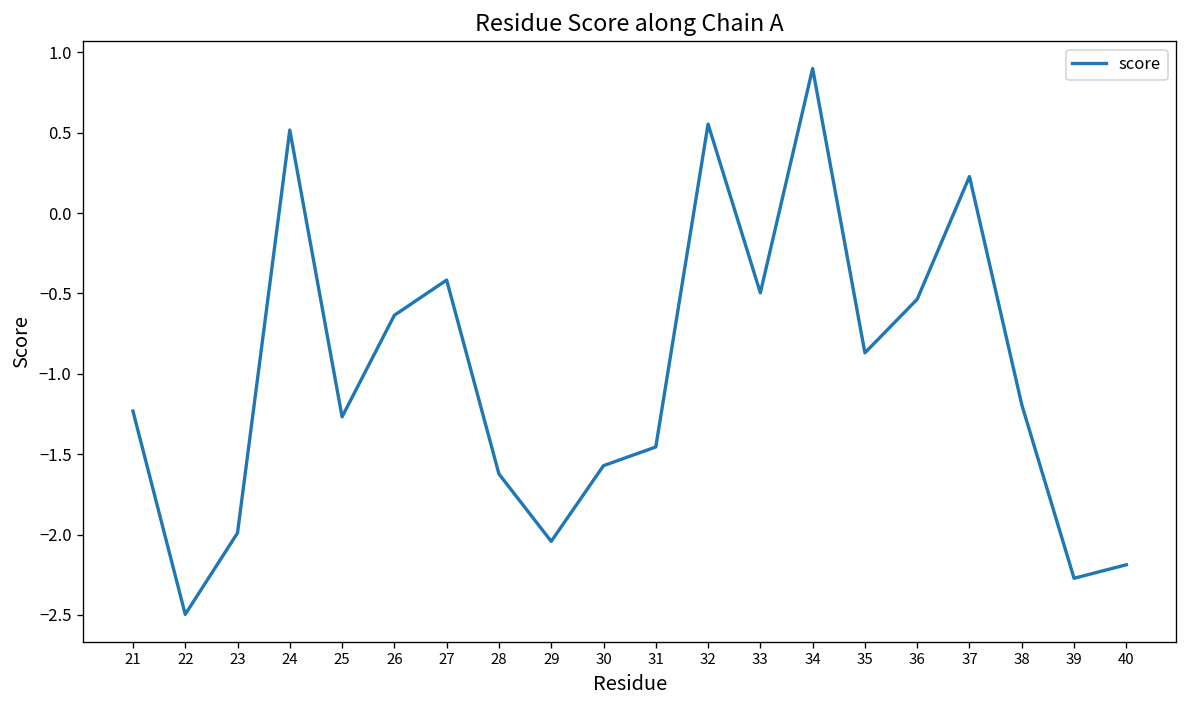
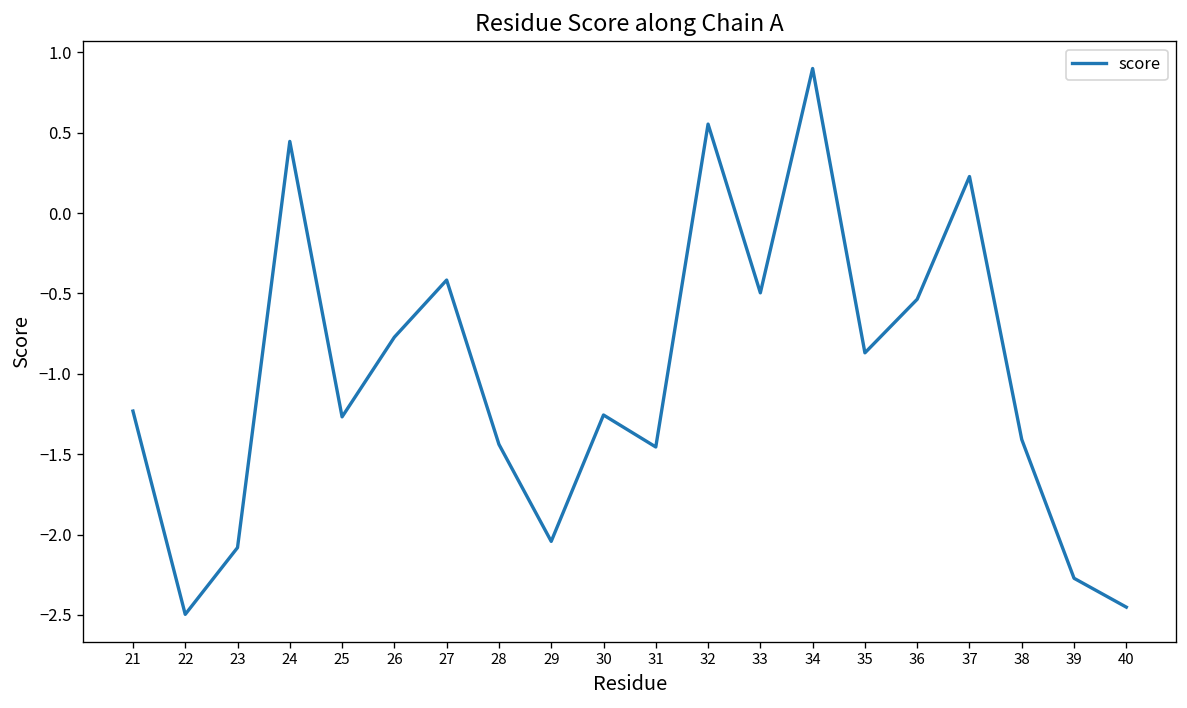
23: -1.99 -> -2.08
24: 0.52 -> 0.45
26: -0.64 -> -0.77
28: -1.62 -> -1.44
30: -1.57 -> -1.26
38: -1.19 -> -1.41
40: -2.19 -> -2.45
